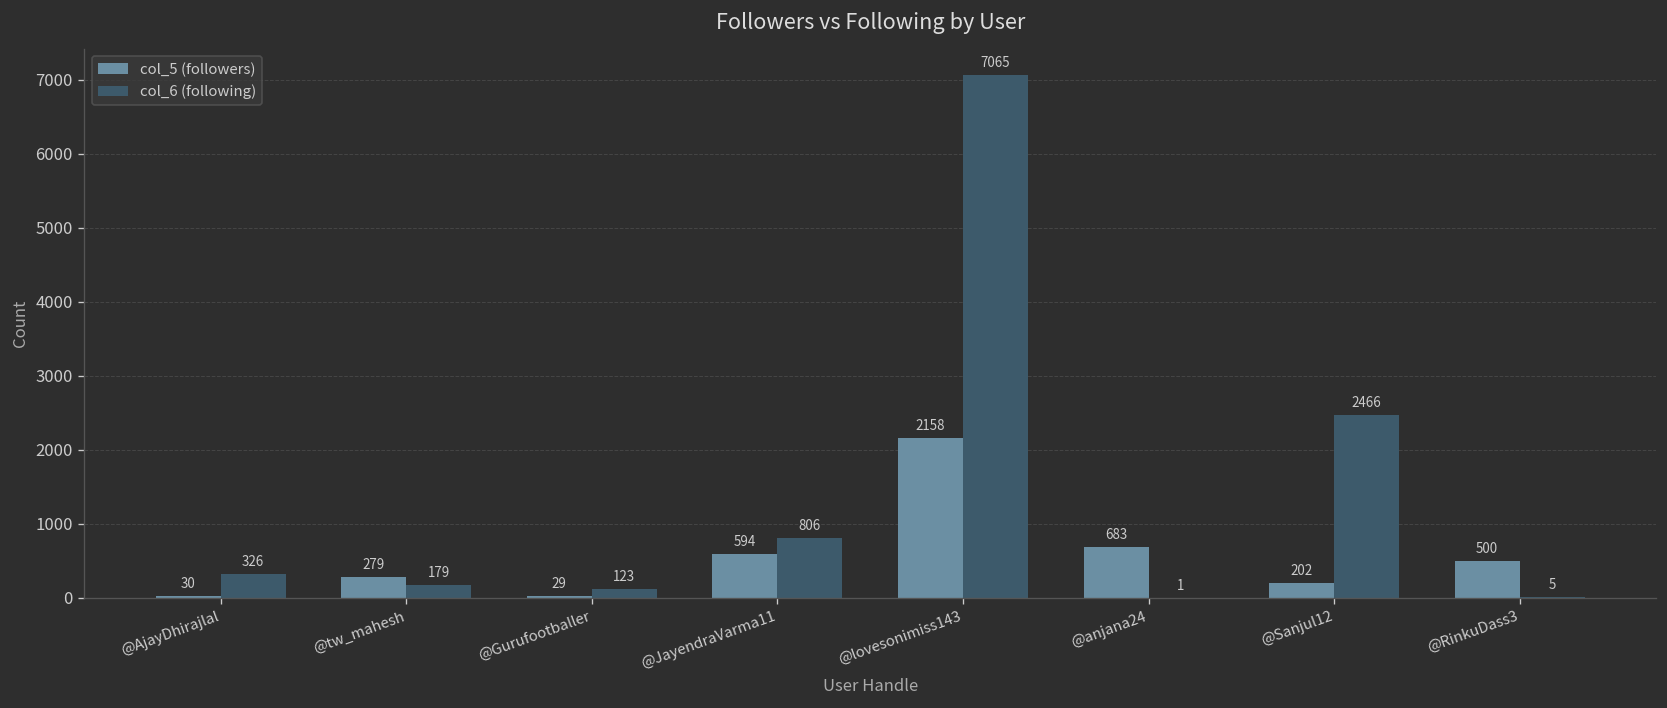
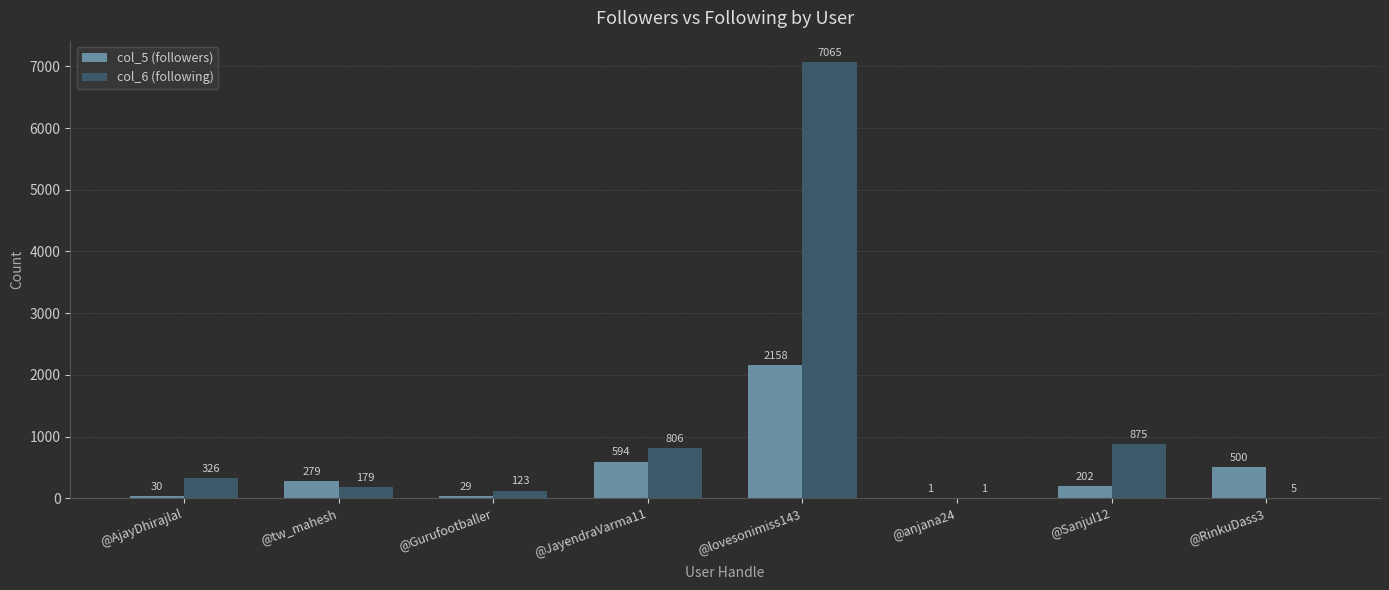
col_5 (followers), @anjana24: 683 -> 1
col_6 (following), @Sanjul12: 2466 -> 875
